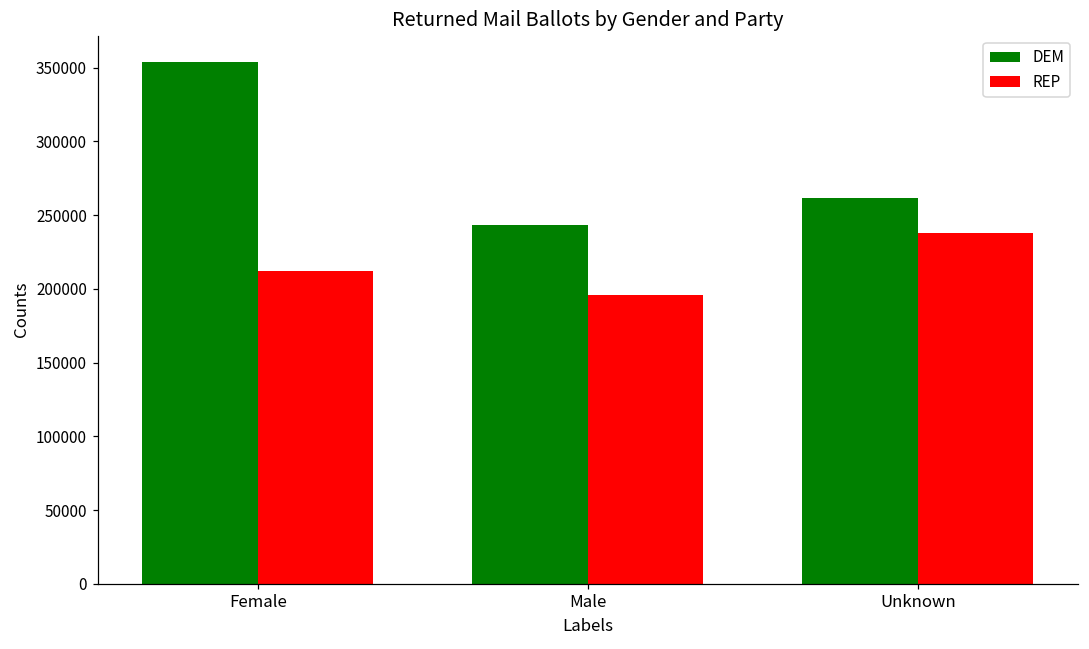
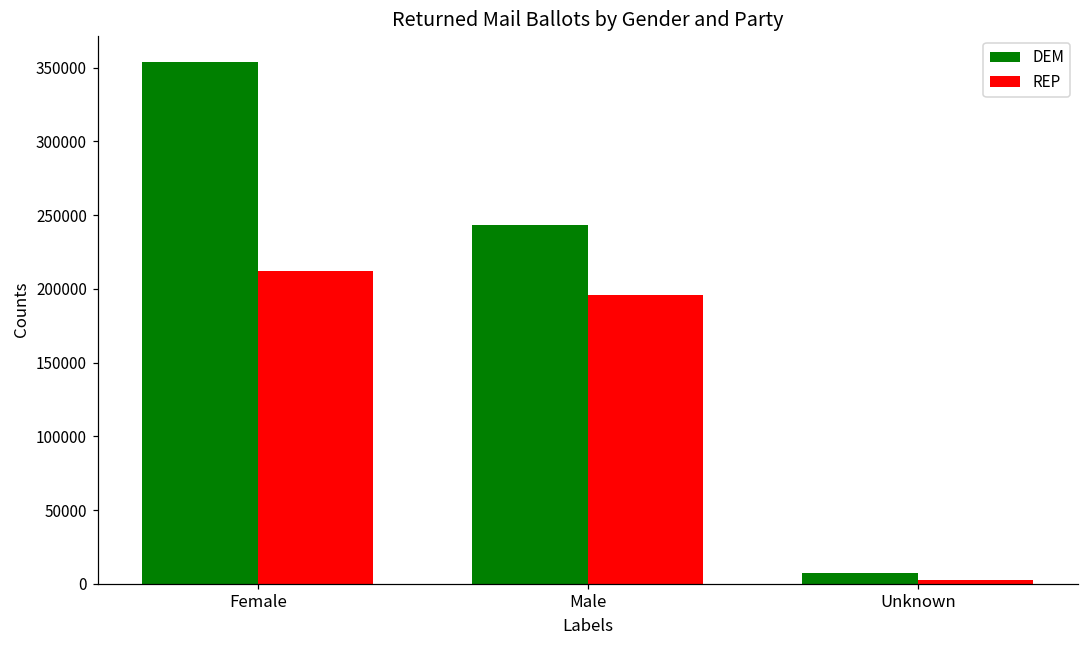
DEM, Unknown: 262000 -> 7000
REP, Unknown: 238000 -> 2000
